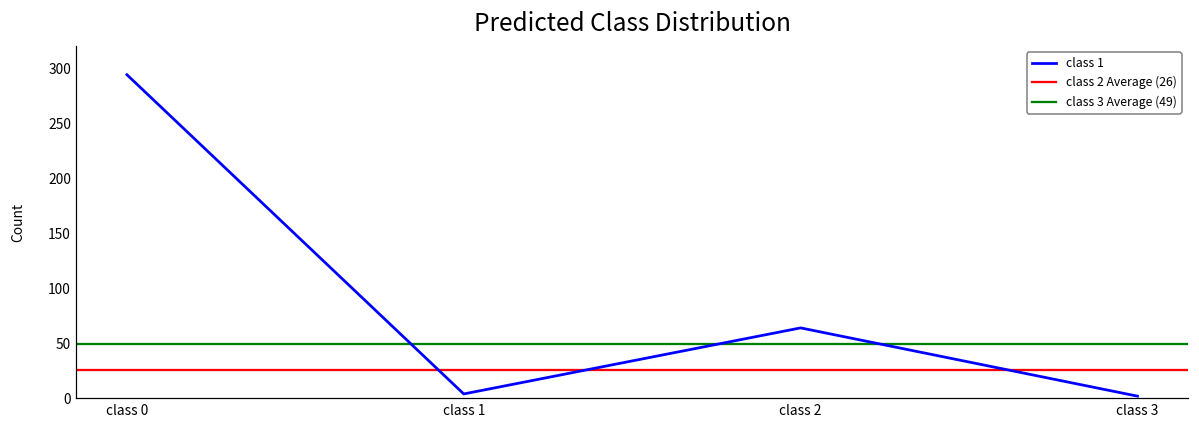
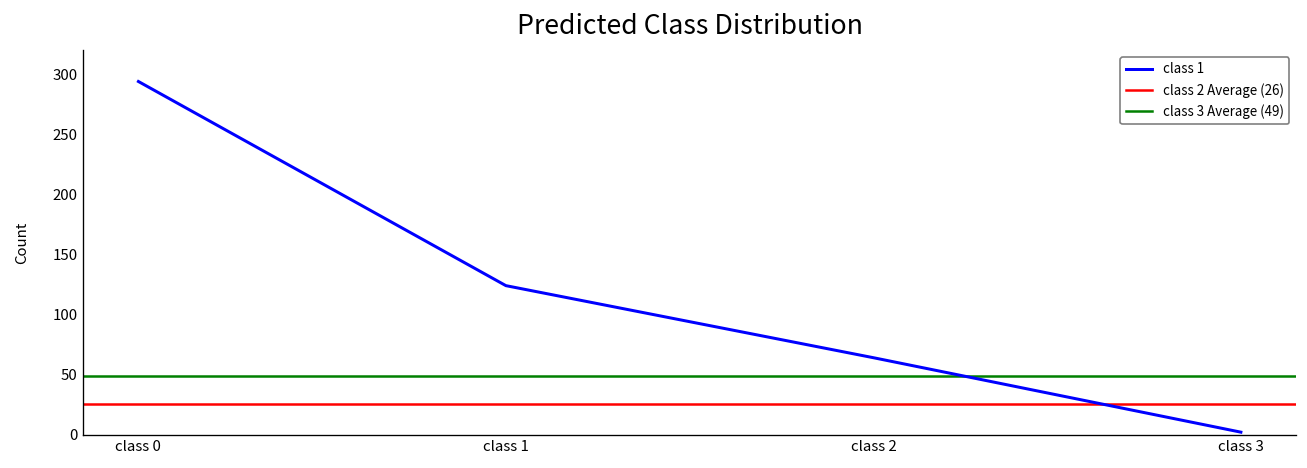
class 1: 4 -> 124
